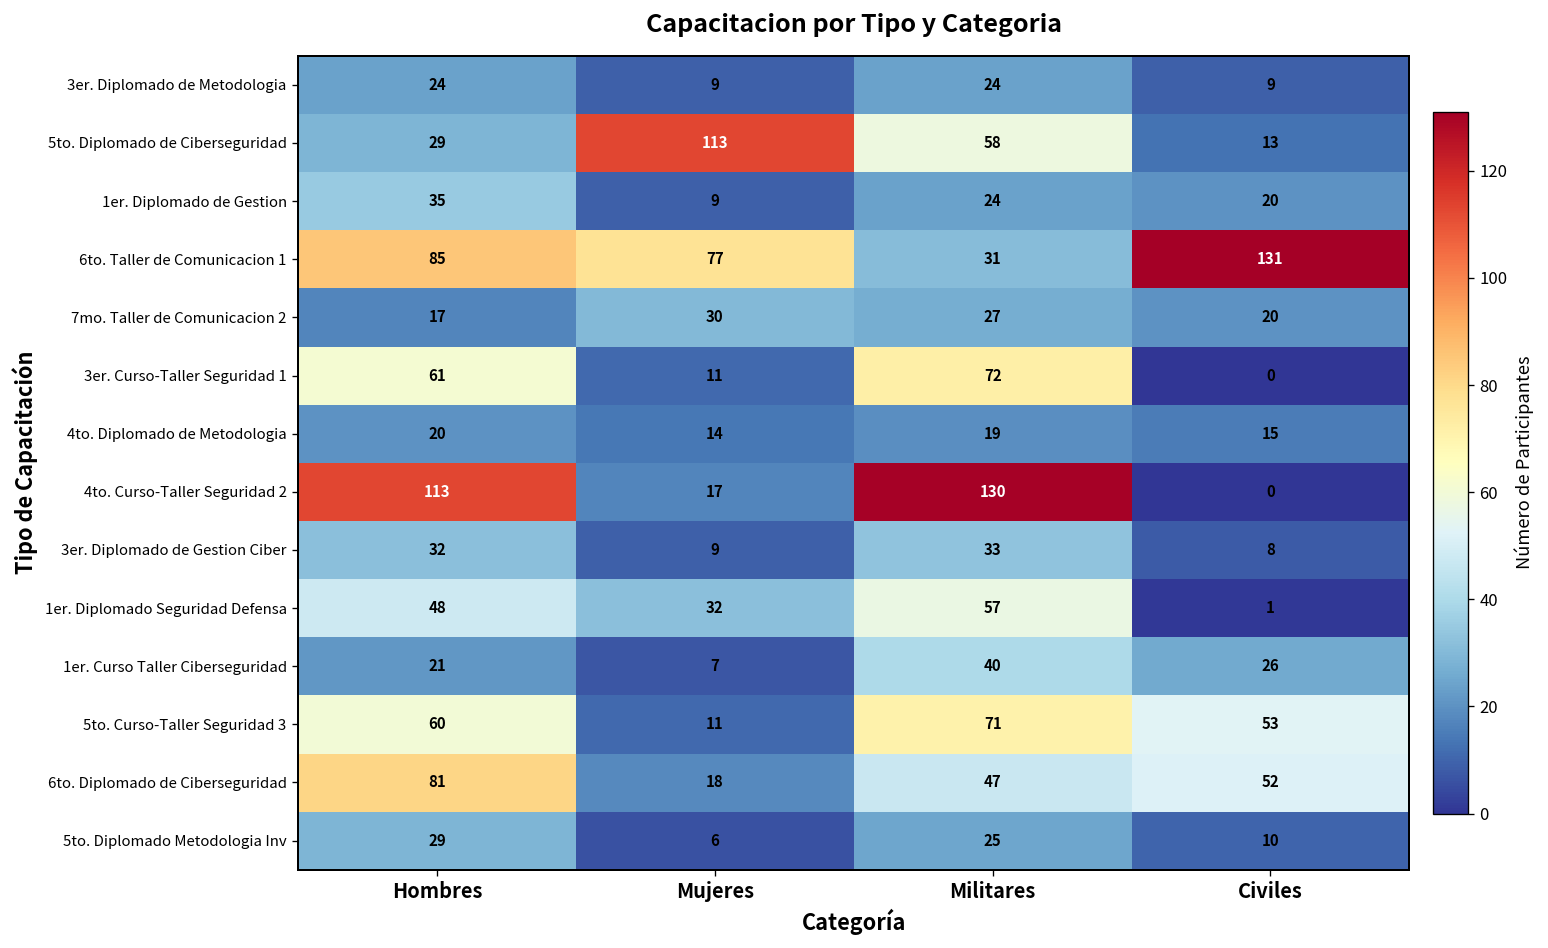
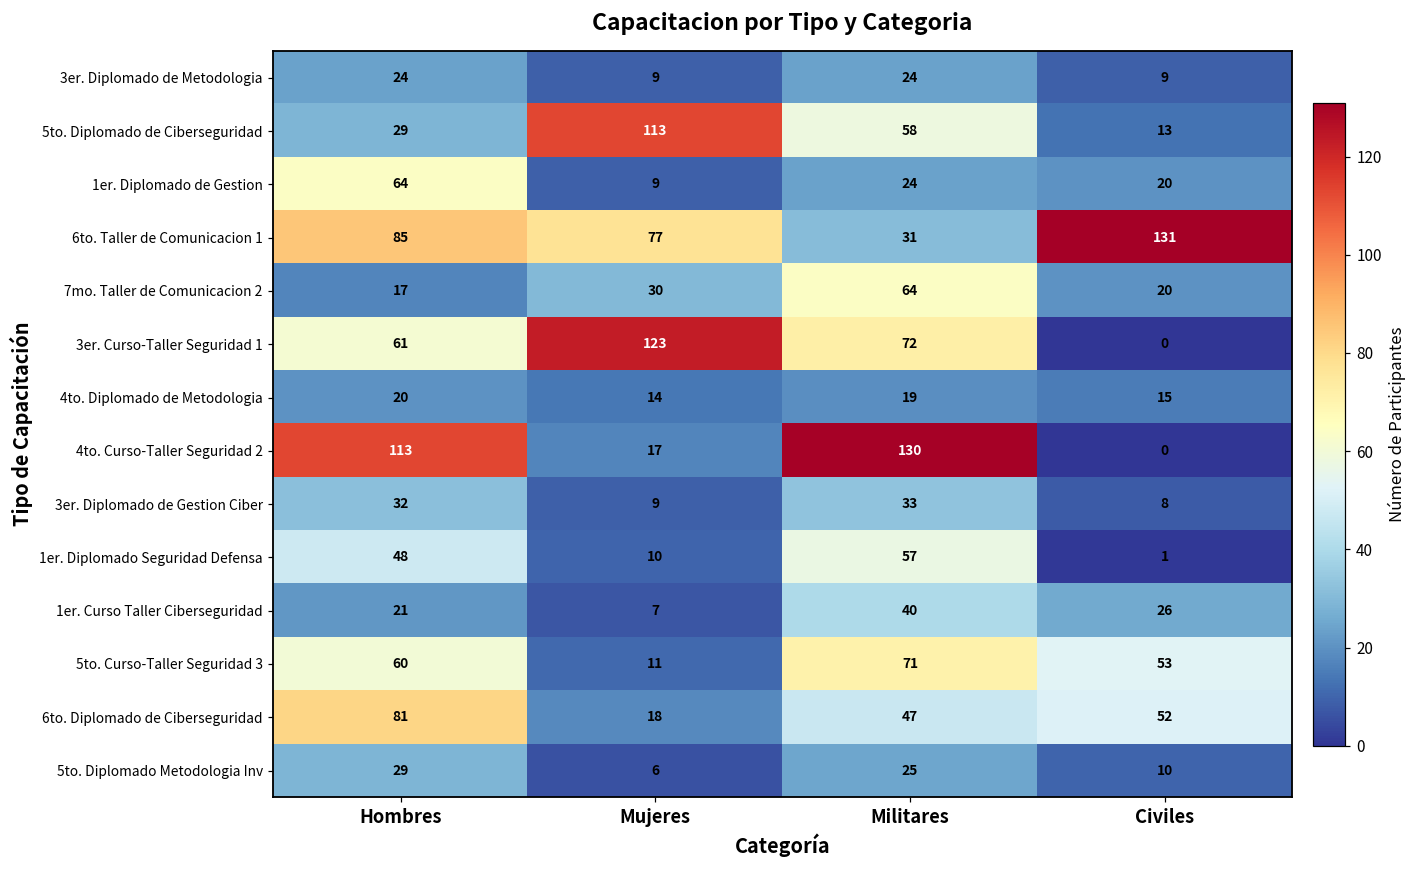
1er. Diplomado de Gestion, Hombres: 35 -> 64
7mo. Taller de Comunicacion 2, Militares: 27 -> 64
3er. Curso-Taller Seguridad 1, Mujeres: 11 -> 123
1er. Diplomado Seguridad Defensa, Mujeres: 32 -> 10
